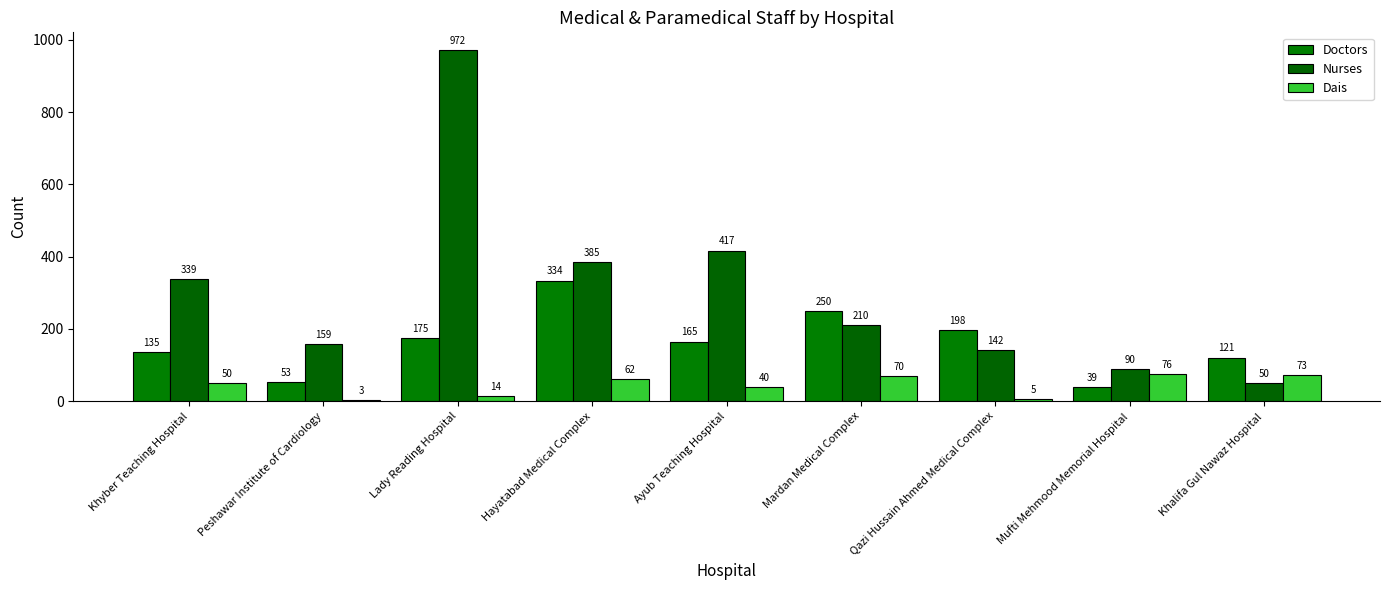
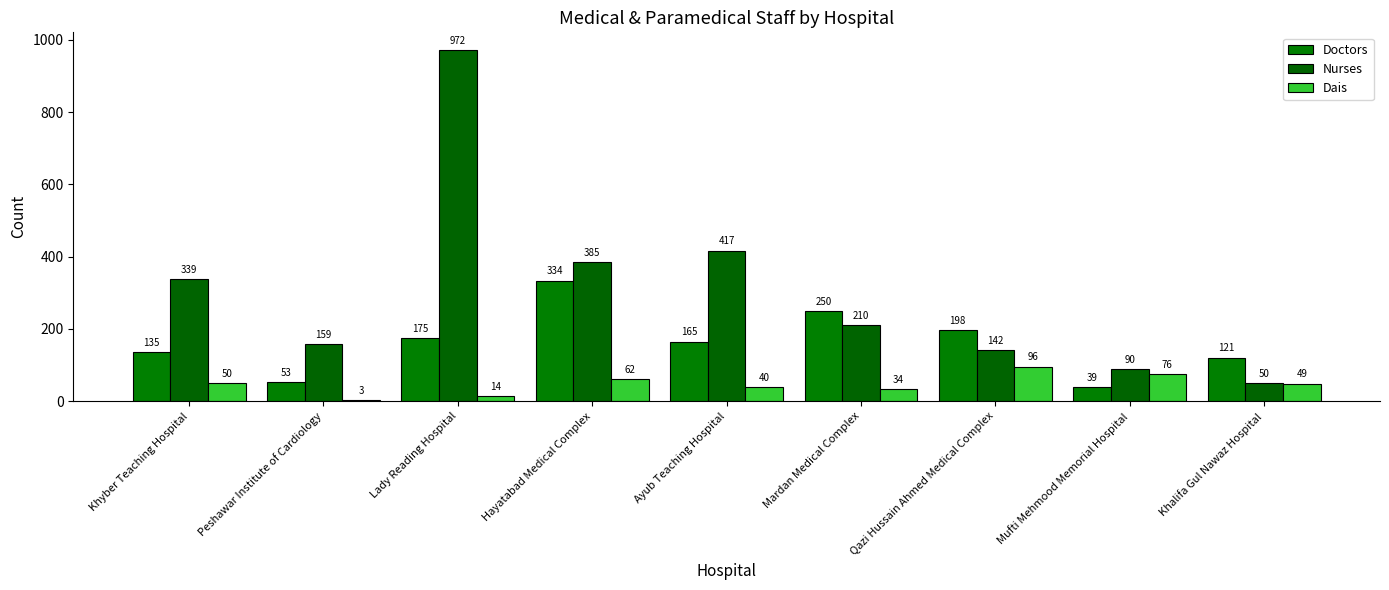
Dais, Mardan Medical Complex: 70 -> 34
Dais, Qazi Hussain Ahmed Medical Complex: 5 -> 96
Dais, Khalifa Gul Nawaz Hospital: 73 -> 49
